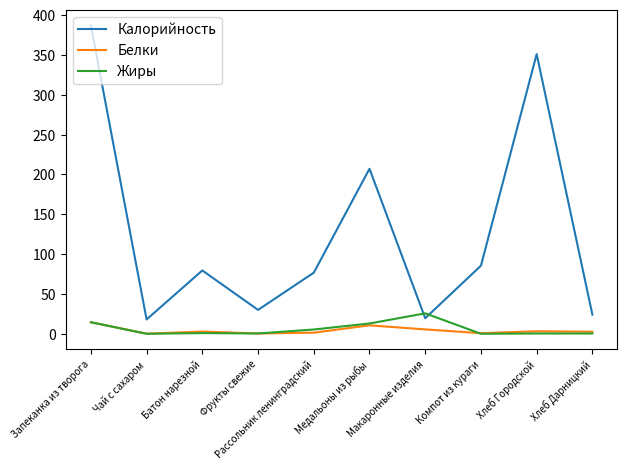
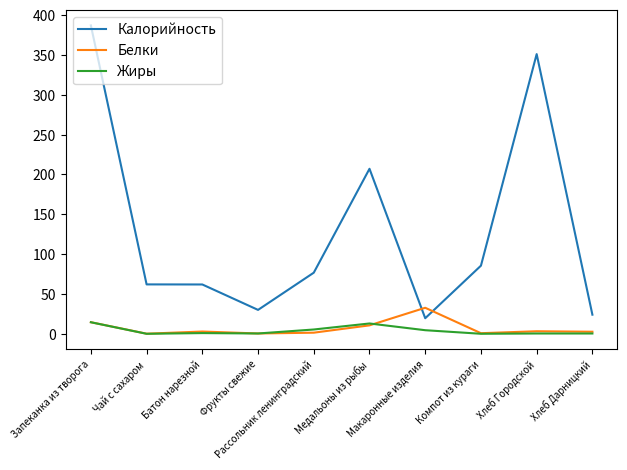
Калорийность, Чай с сахаром: 20 -> 60
Калорийность, Батон нарезной: 80 -> 60
Белки, Макаронные изделия: 10 -> 30
Жиры, Макаронные изделия: 30 -> 0
